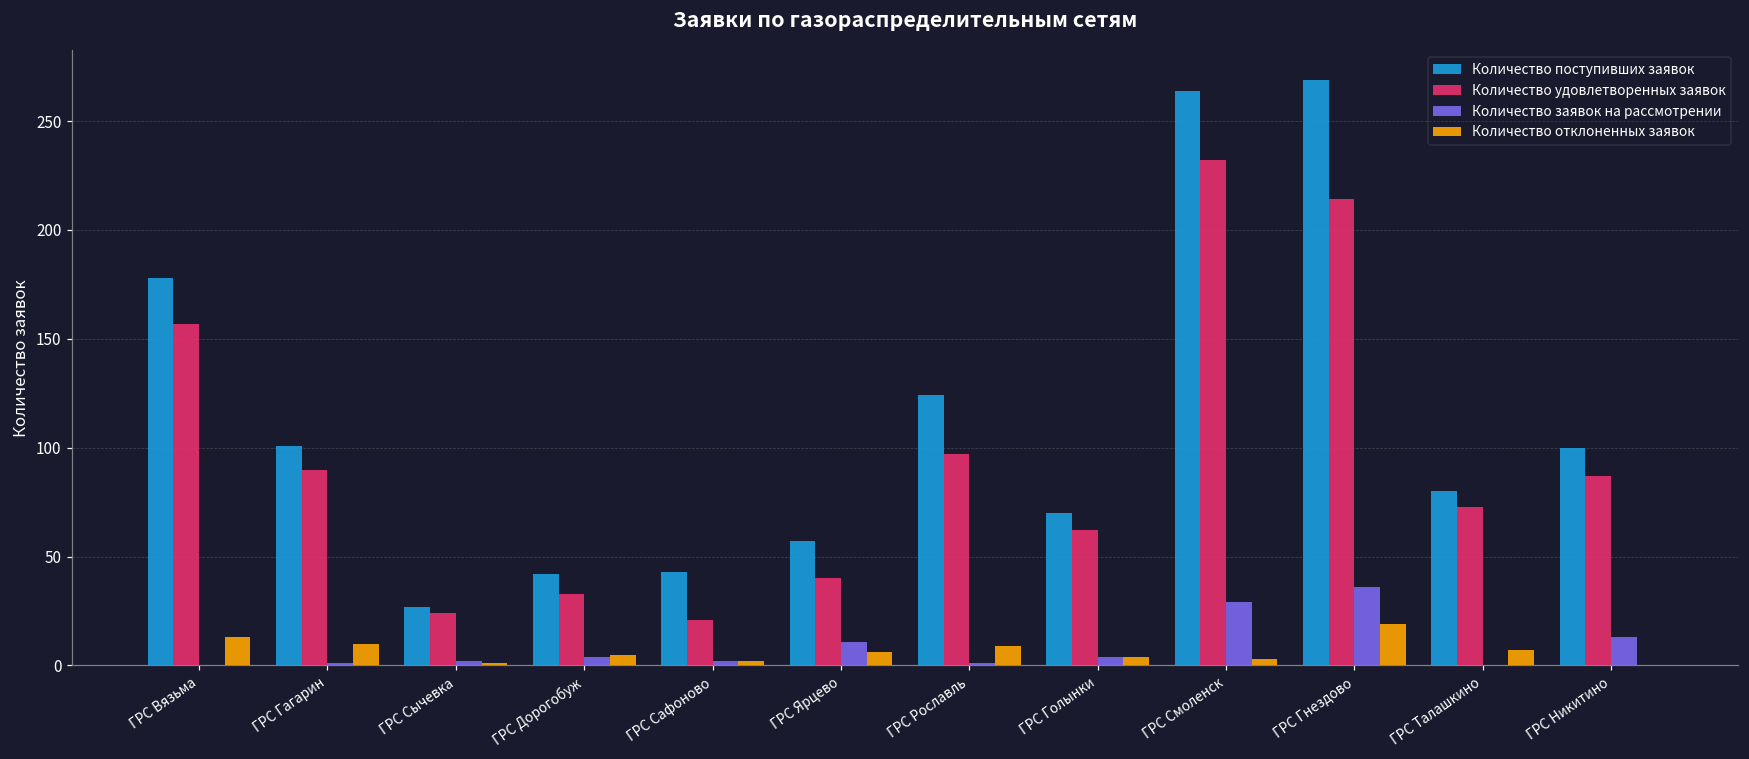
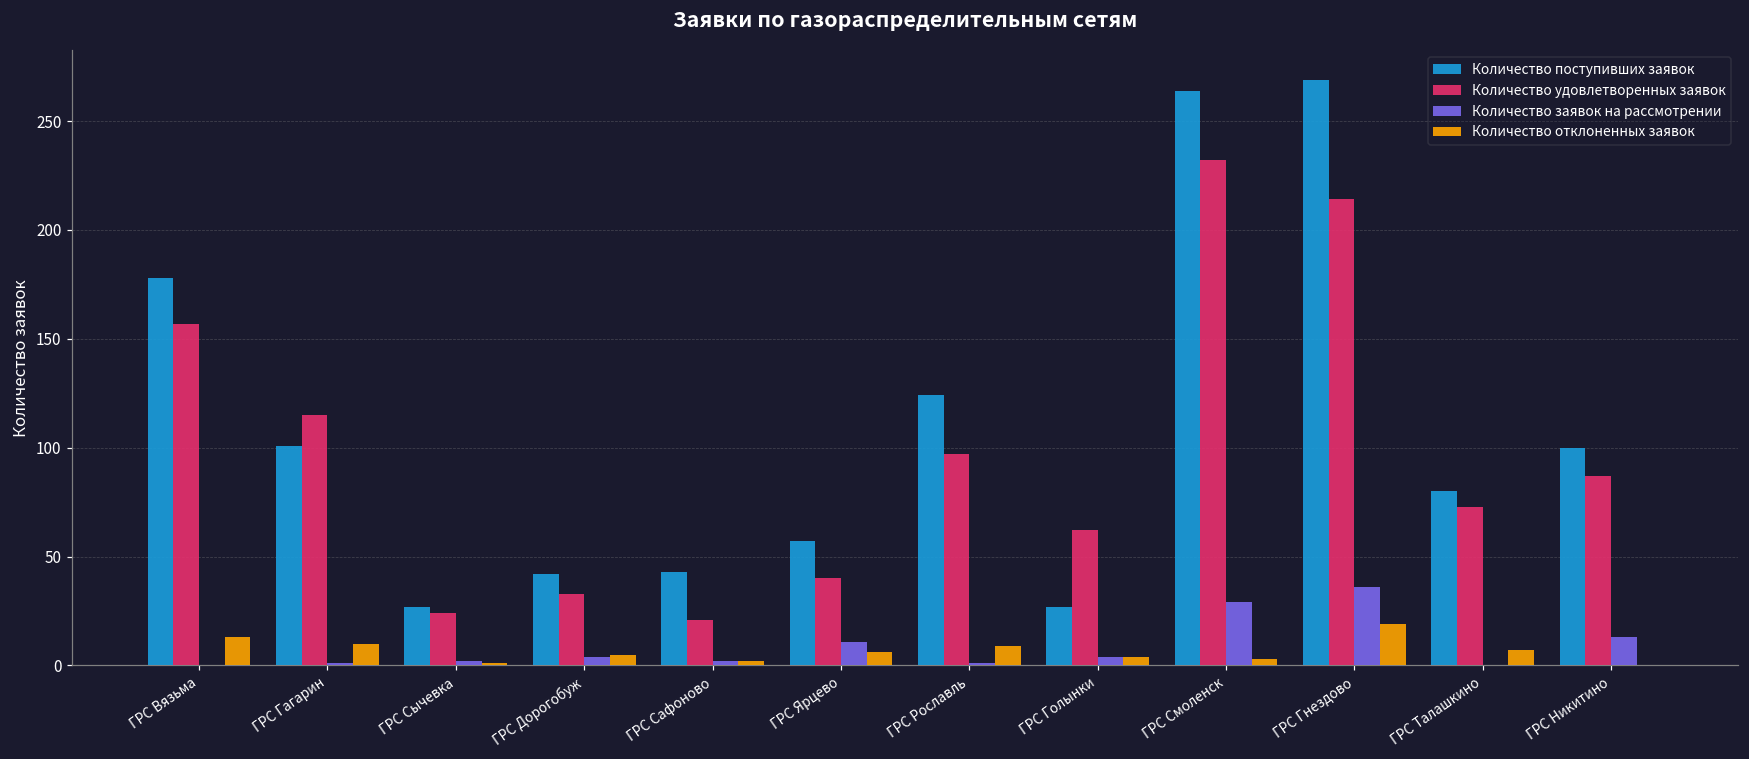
Количество удовлетворенных заявок, ГРС Гагарин: 90 -> 115
Количество поступивших заявок, ГРС Голынки: 70 -> 27
